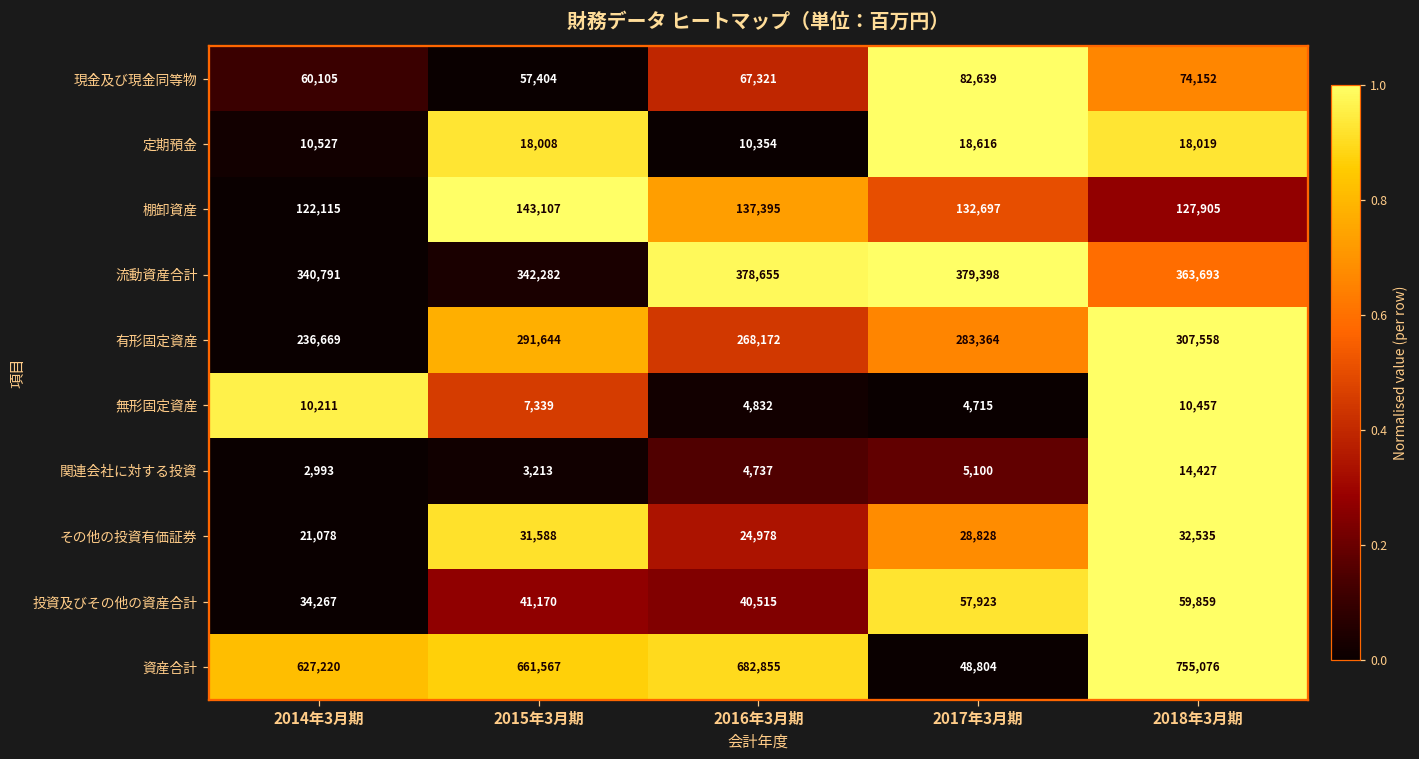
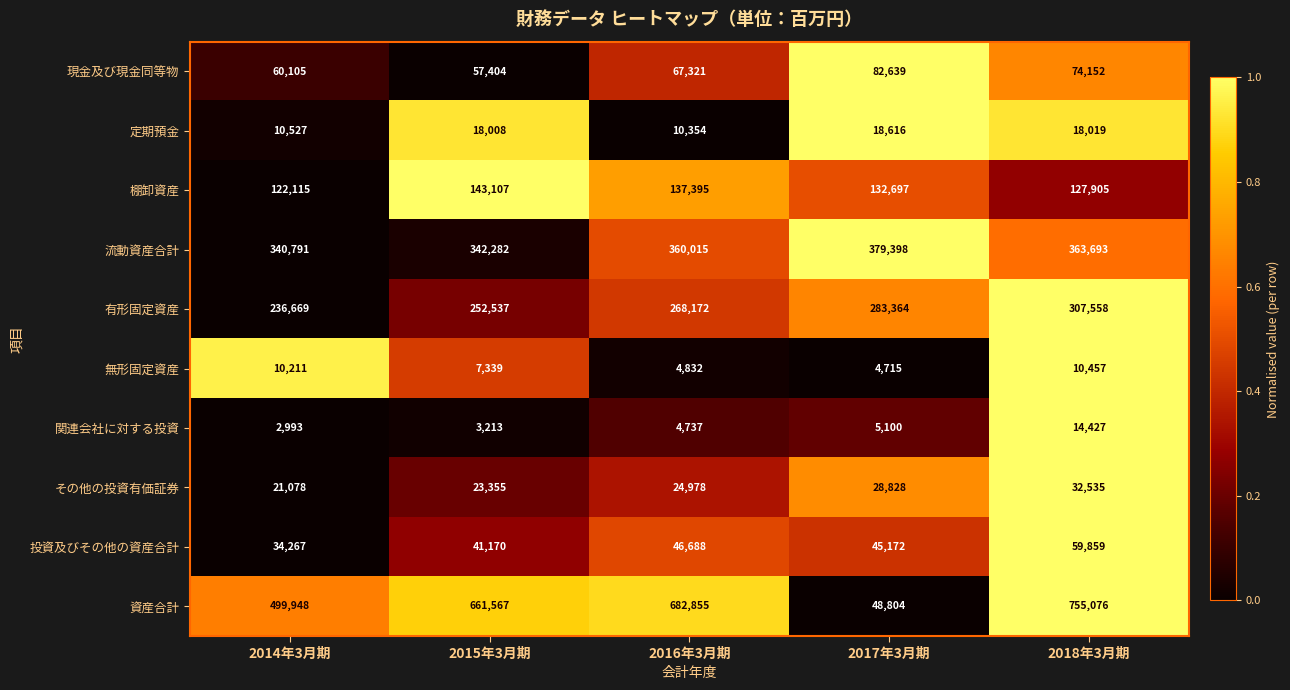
流動資産合計, 2016年3月期: 378,655 -> 360,015
有形固定資産, 2015年3月期: 291,644 -> 252,537
その他の投資有価証券, 2015年3月期: 31,588 -> 23,355
投資及びその他の資産合計, 2016年3月期: 40,515 -> 46,688
投資及びその他の資産合計, 2017年3月期: 57,923 -> 45,172
資産合計, 2014年3月期: 627,220 -> 499,948
